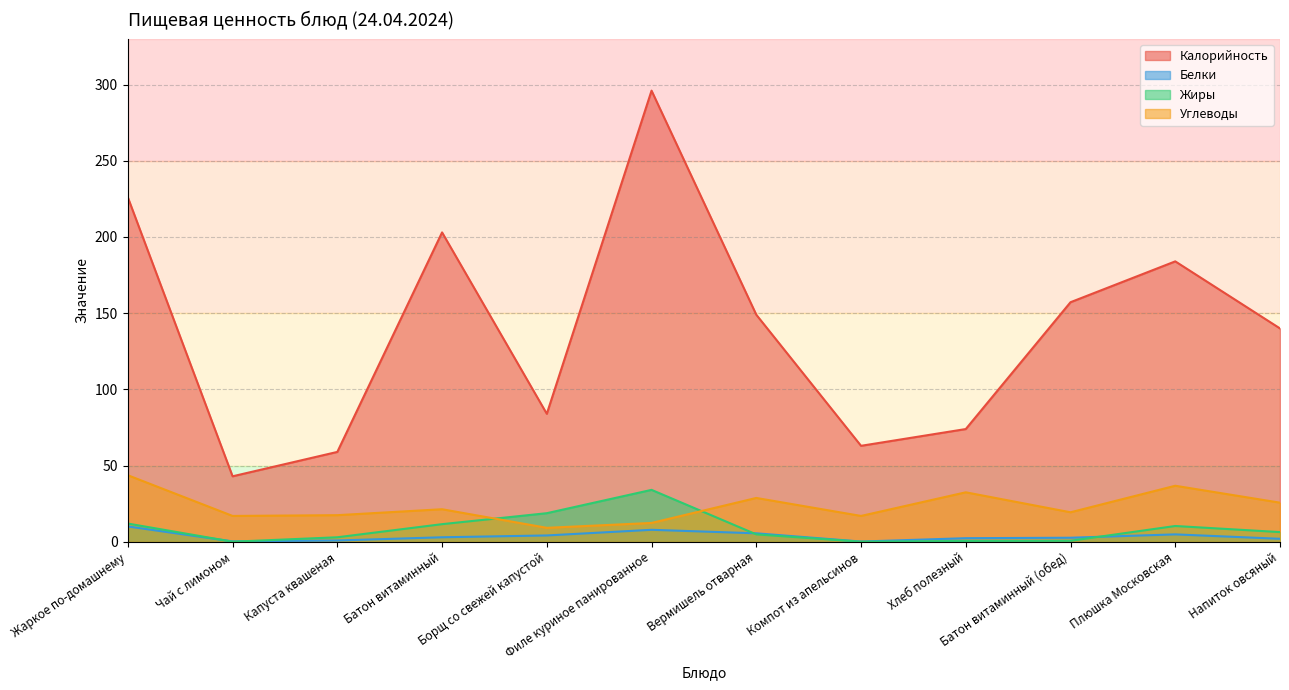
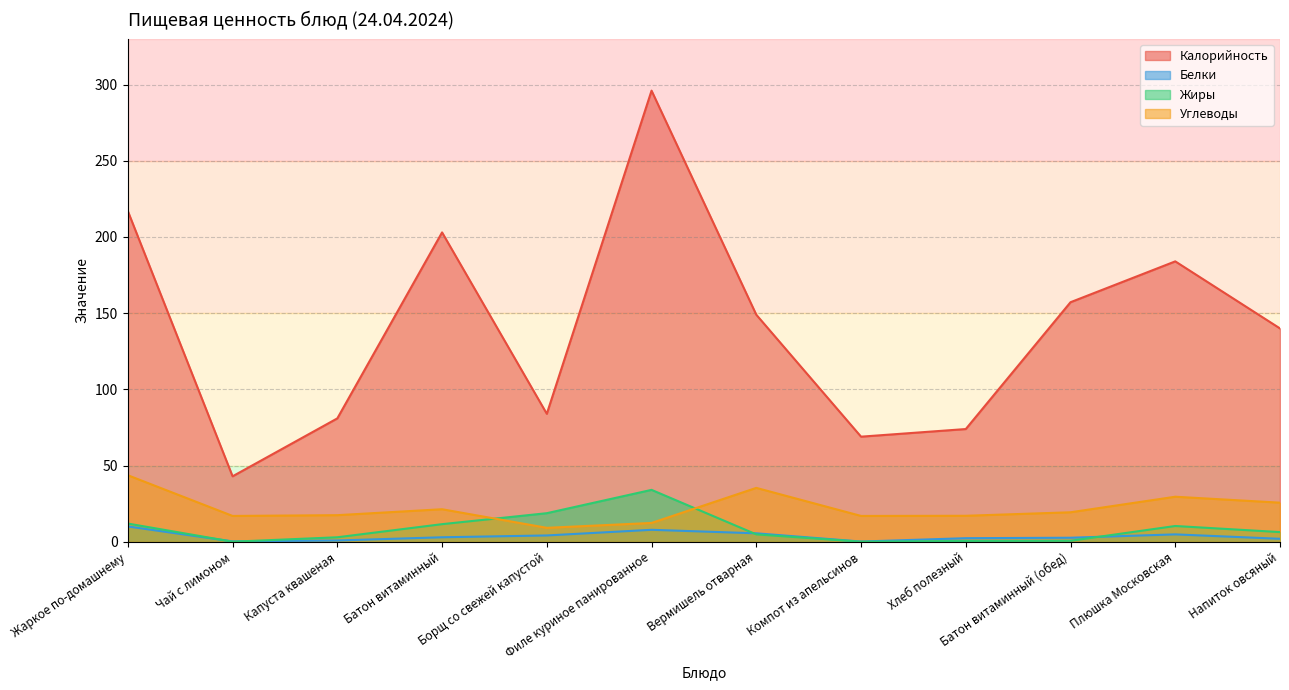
Калорийность, Жаркое по-домашнему: 226 -> 217
Калорийность, Капуста квашеная: 59 -> 81
Углеводы, Вермишель отварная: 29 -> 35
Калорийность, Компот из апельсинов: 63 -> 69
Углеводы, Хлеб полезный: 33 -> 17
Углеводы, Плюшка Московская: 37 -> 30
